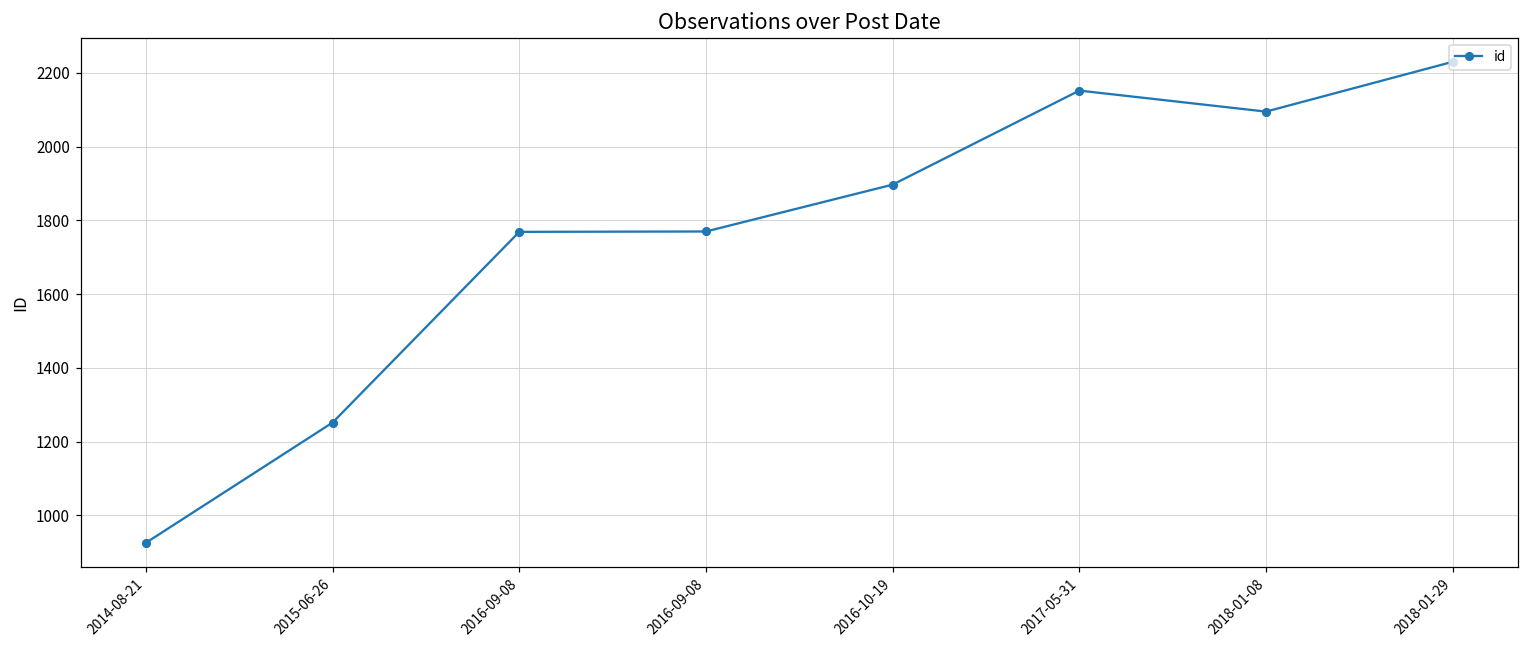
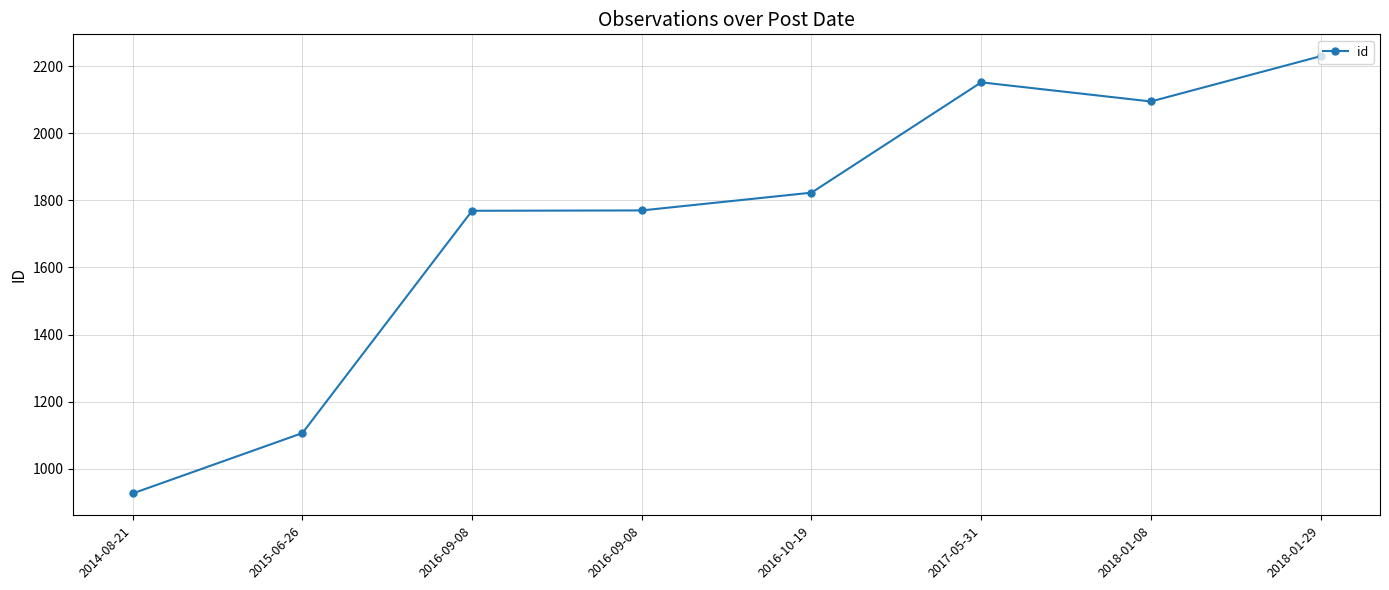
2015-06-26: 1250 -> 1110
2016-10-19: 1900 -> 1820
